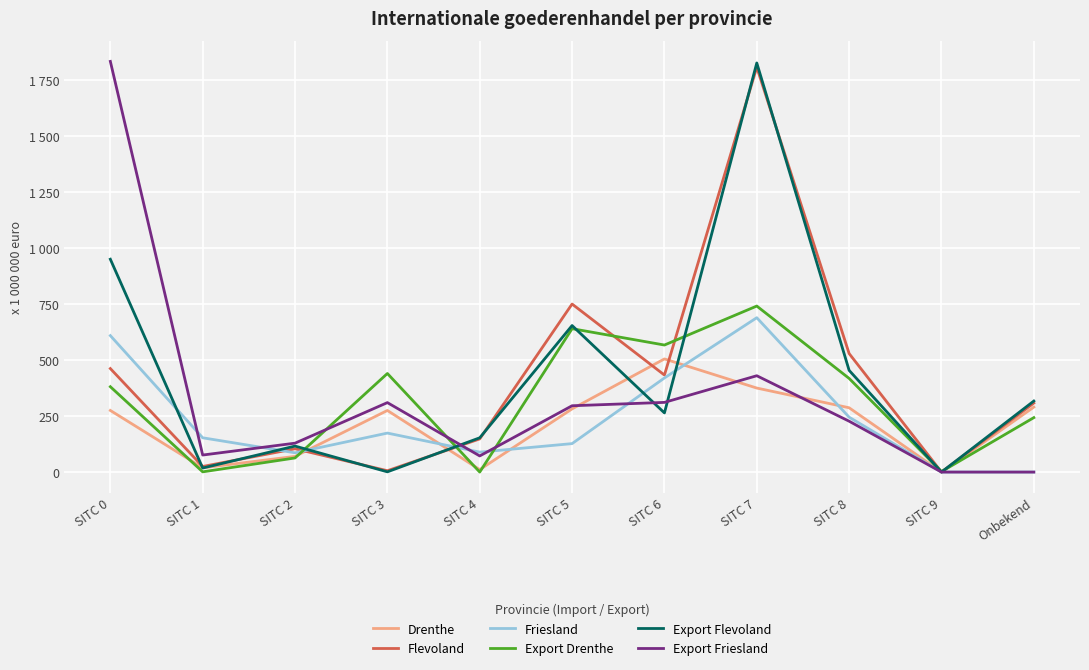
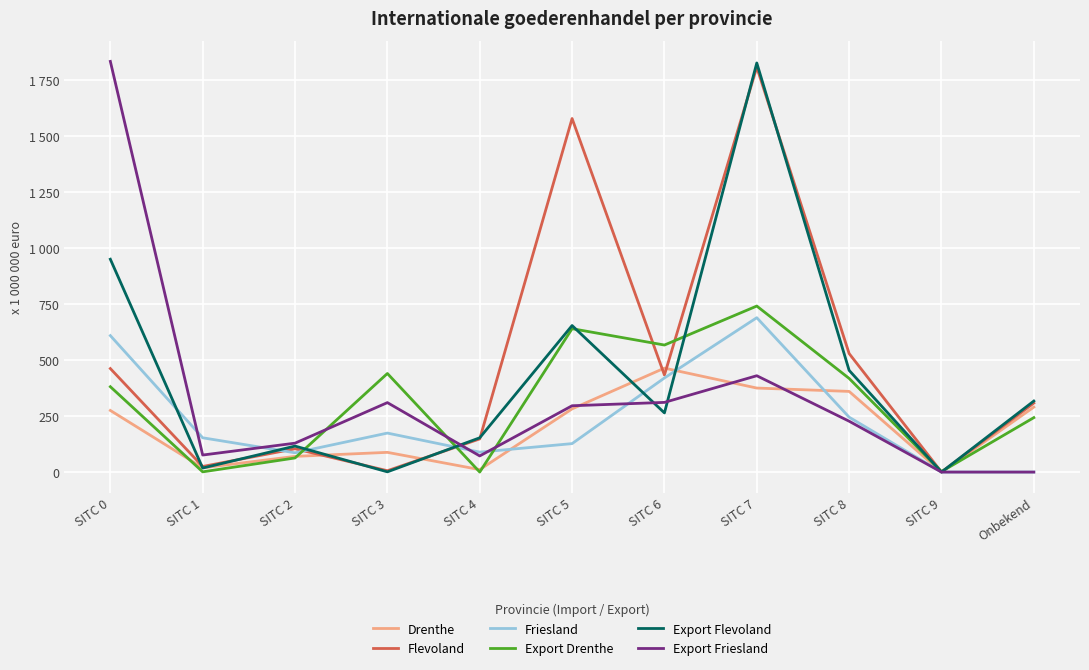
Drenthe, SITC 3: 280 -> 90
Flevoland, SITC 5: 750 -> 1580
Drenthe, SITC 6: 510 -> 460
Drenthe, SITC 8: 290 -> 360
